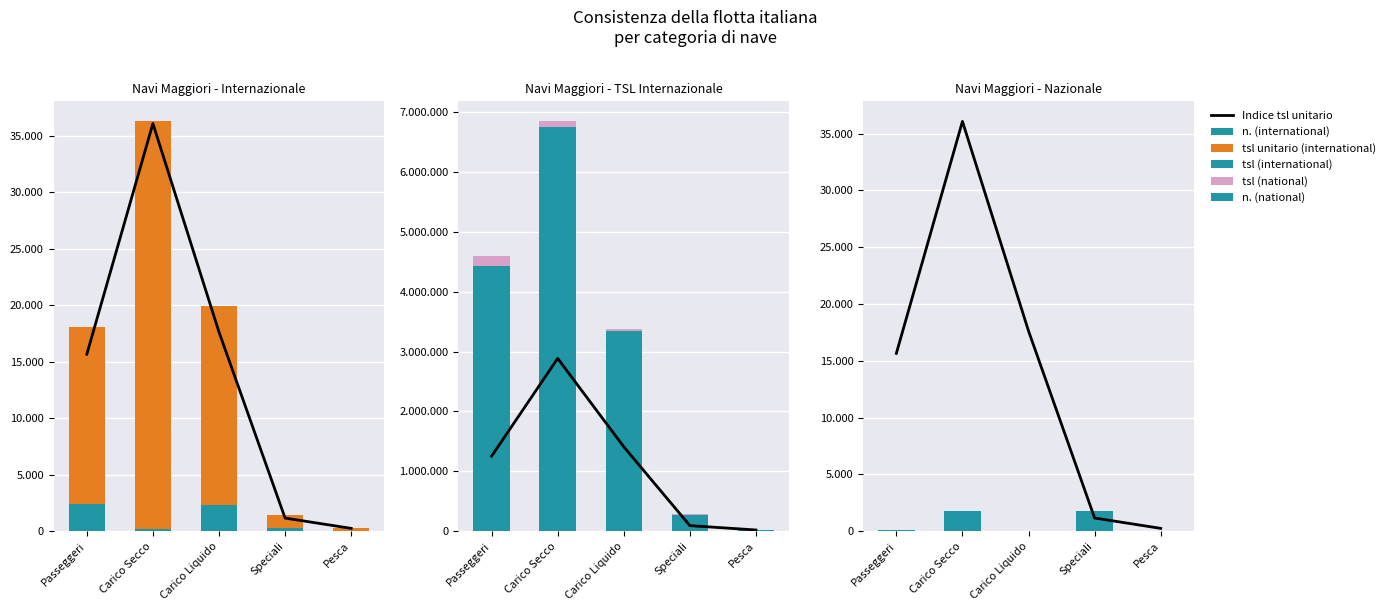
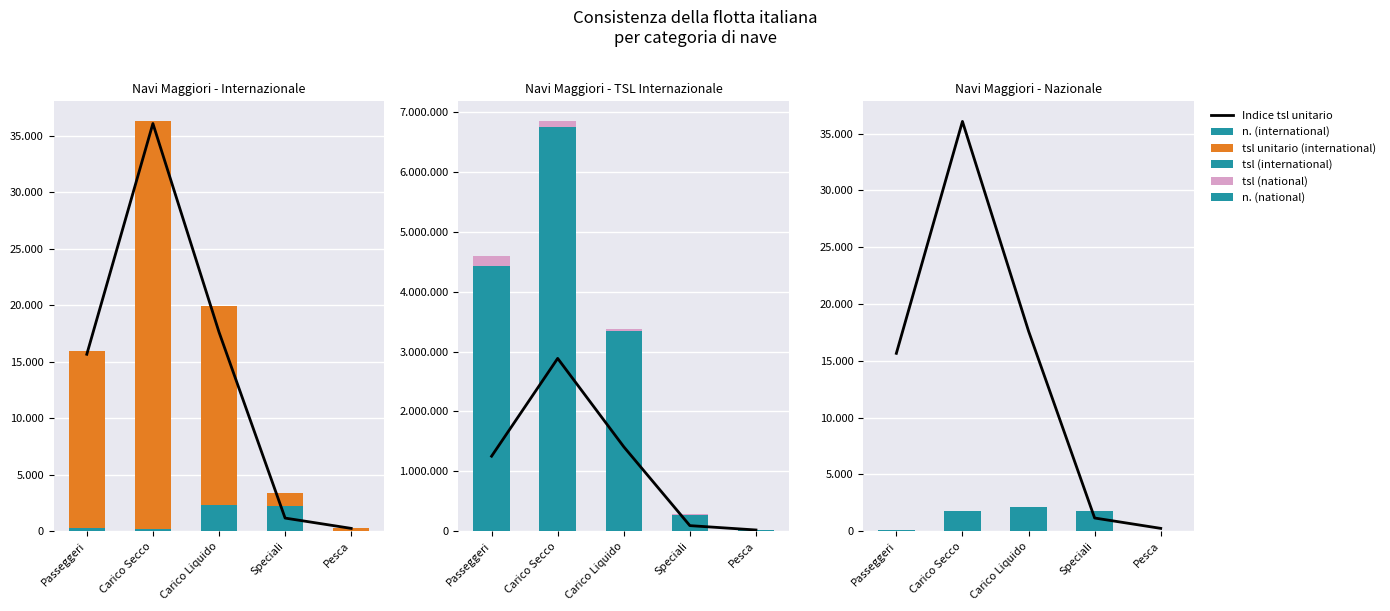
Navi Maggiori - Internazionale, n. (international), Passeggeri: 2.4 -> 0.3
Navi Maggiori - Internazionale, n. (international), Speciali: 0.2 -> 2.2
Navi Maggiori - Nazionale, n. (national), Carico Liquido: 0.0 -> 2.1
